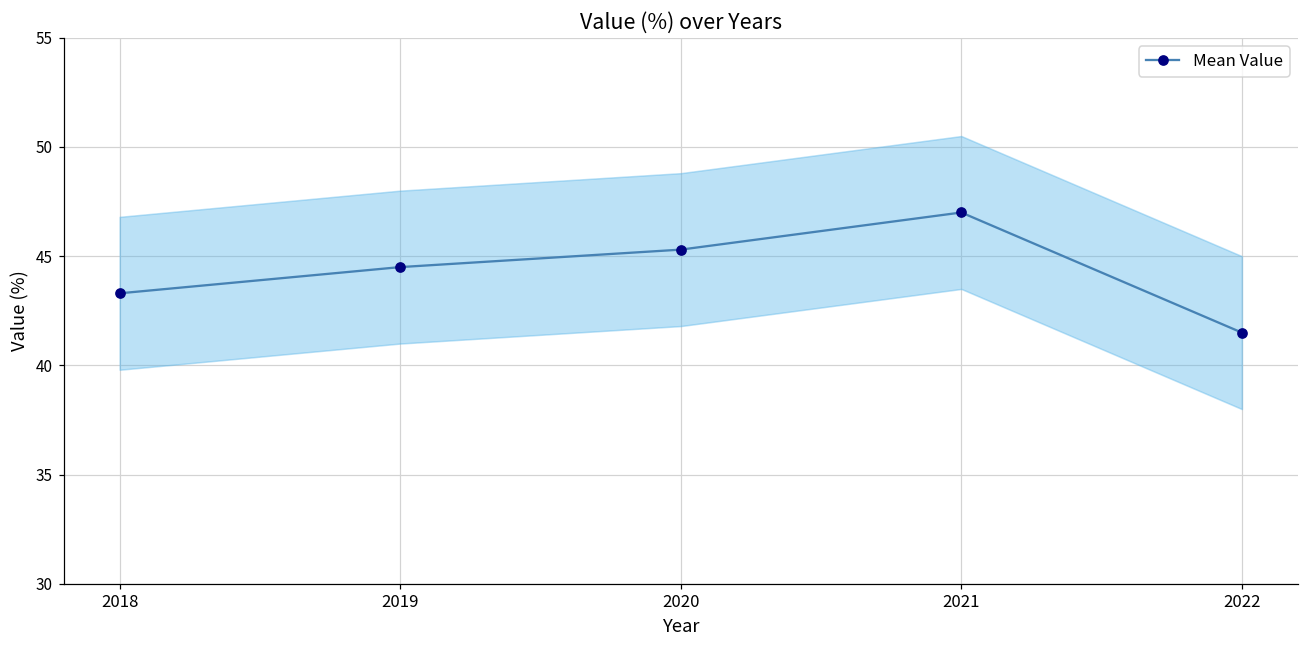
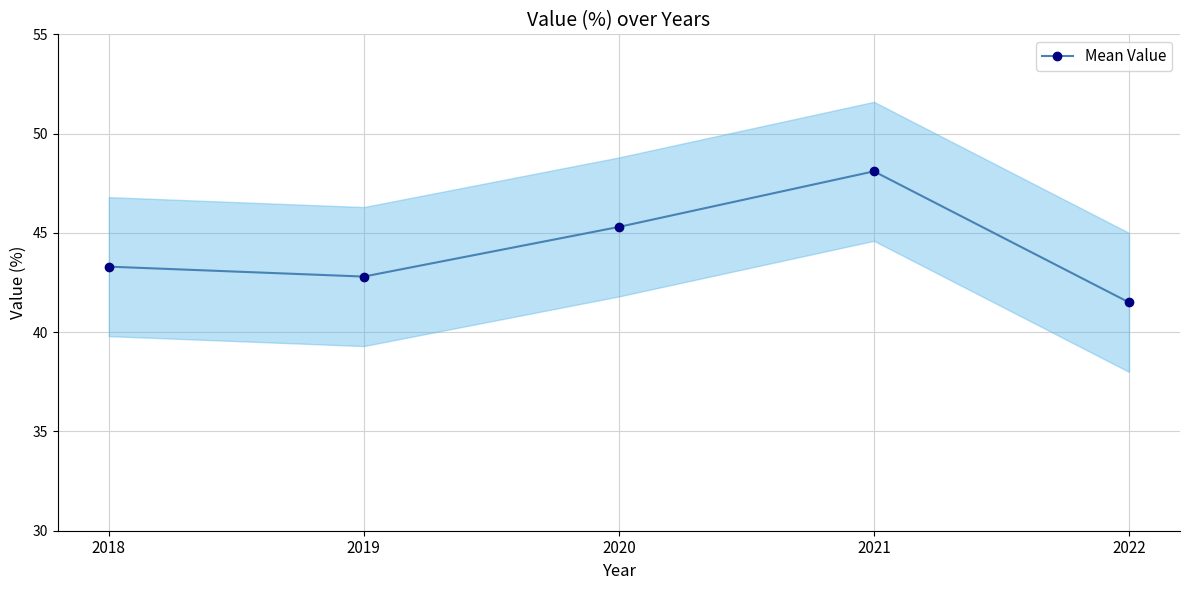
Mean Value, 2019: 44.5 -> 42.8
Mean Value, 2021: 47.0 -> 48.1
